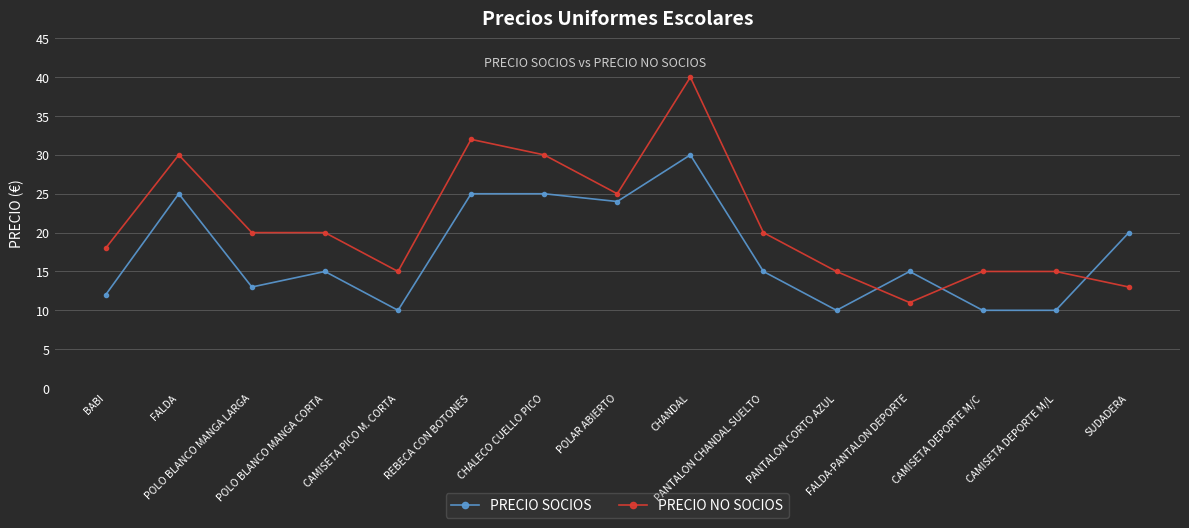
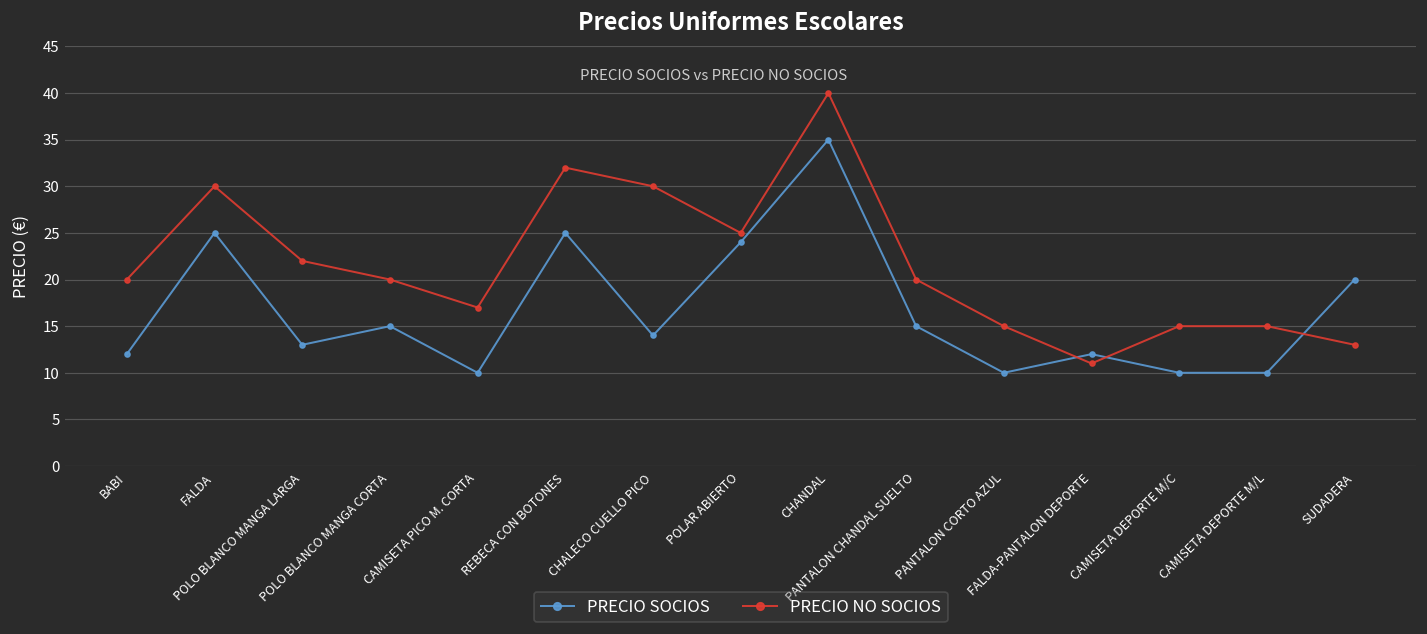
PRECIO NO SOCIOS, BABI: 18 -> 20
PRECIO NO SOCIOS, POLO BLANCO MANGA LARGA: 20 -> 22
PRECIO NO SOCIOS, CAMISETA PICO M. CORTA: 15 -> 17
PRECIO SOCIOS, CHALECO CUELLO PICO: 25 -> 14
PRECIO SOCIOS, CHANDAL: 30 -> 35
PRECIO SOCIOS, FALDA-PANTALON DEPORTE: 15 -> 12
